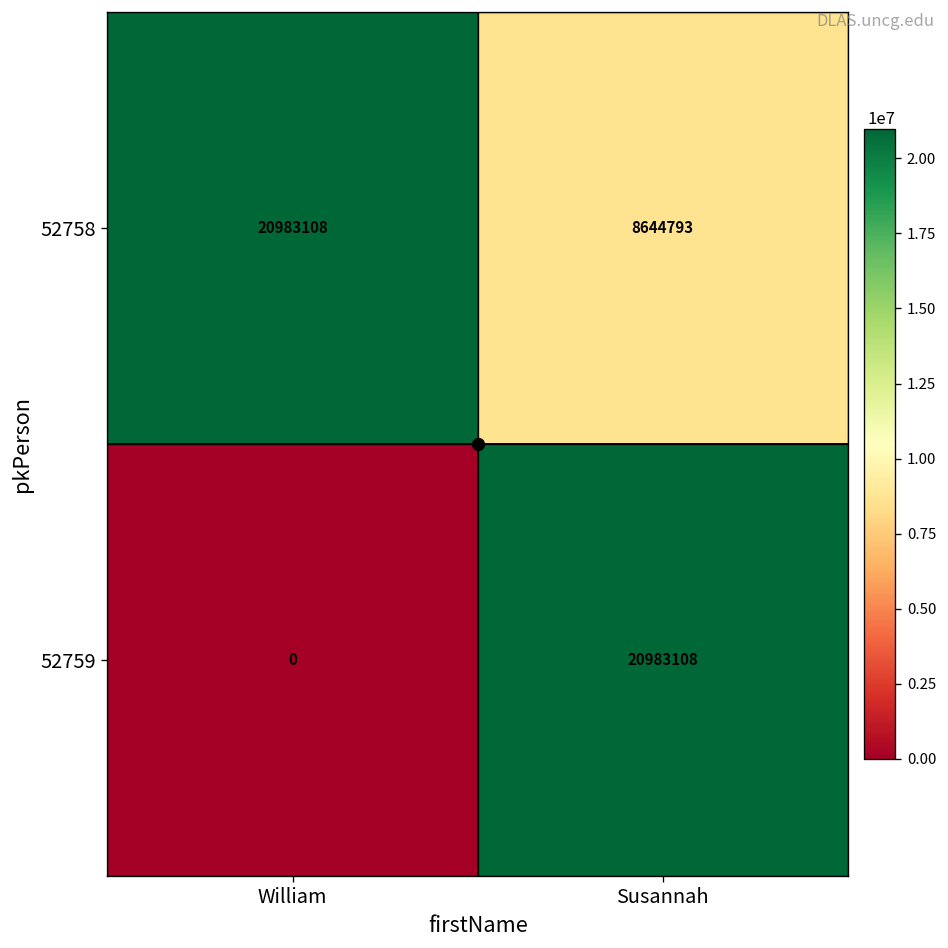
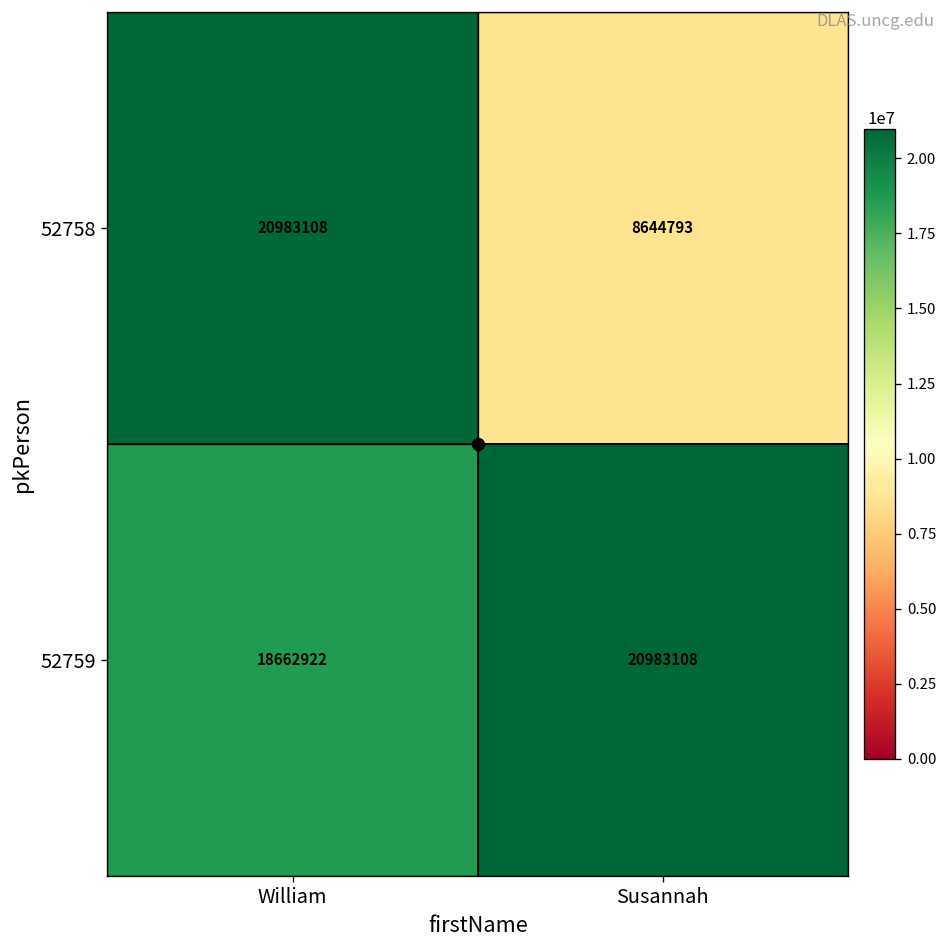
52759, William: 0 -> 18662922
